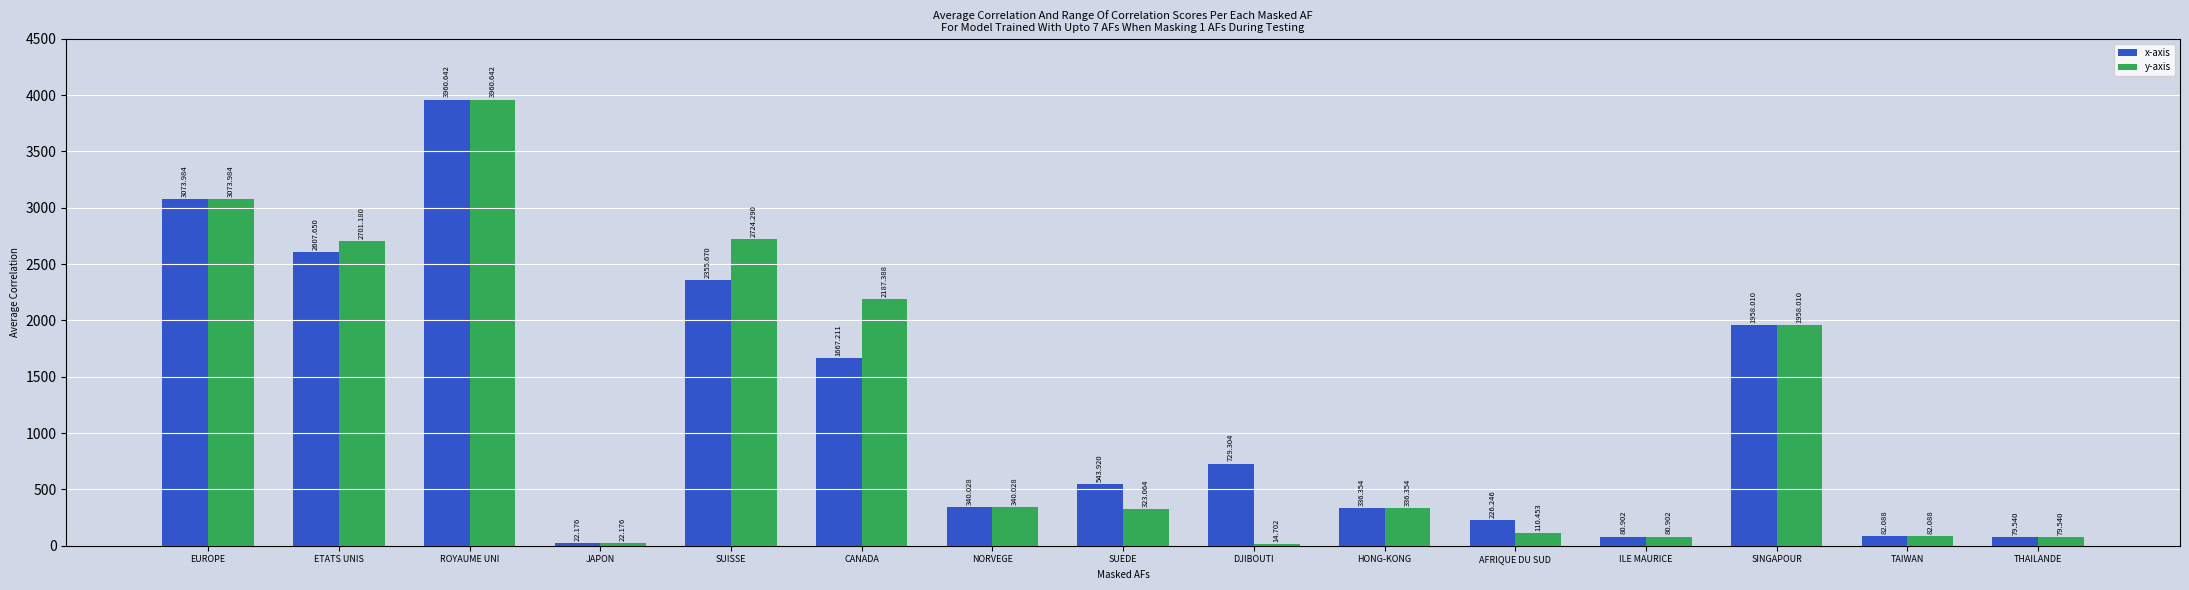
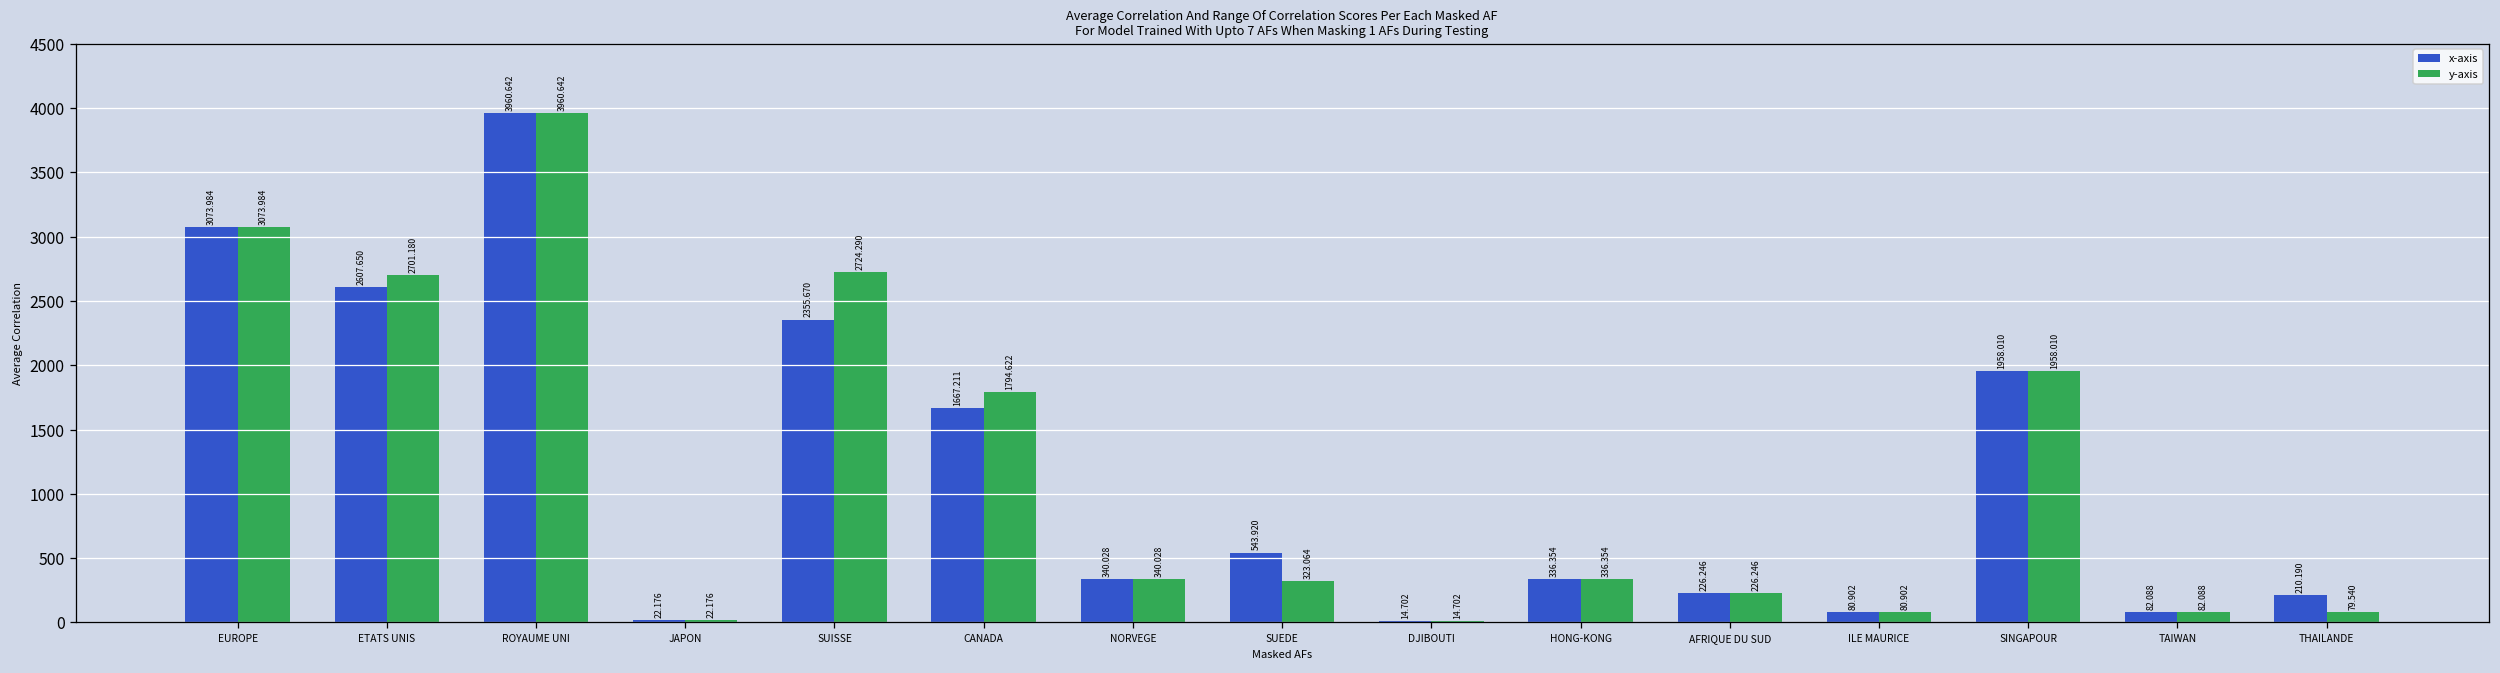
y-axis, CANADA: 2187.388 -> 1794.622
x-axis, DJIBOUTI: 729.304 -> 14.702
y-axis, AFRIQUE DU SUD: 110.453 -> 226.246
x-axis, THAILANDE: 79.540 -> 210.190
